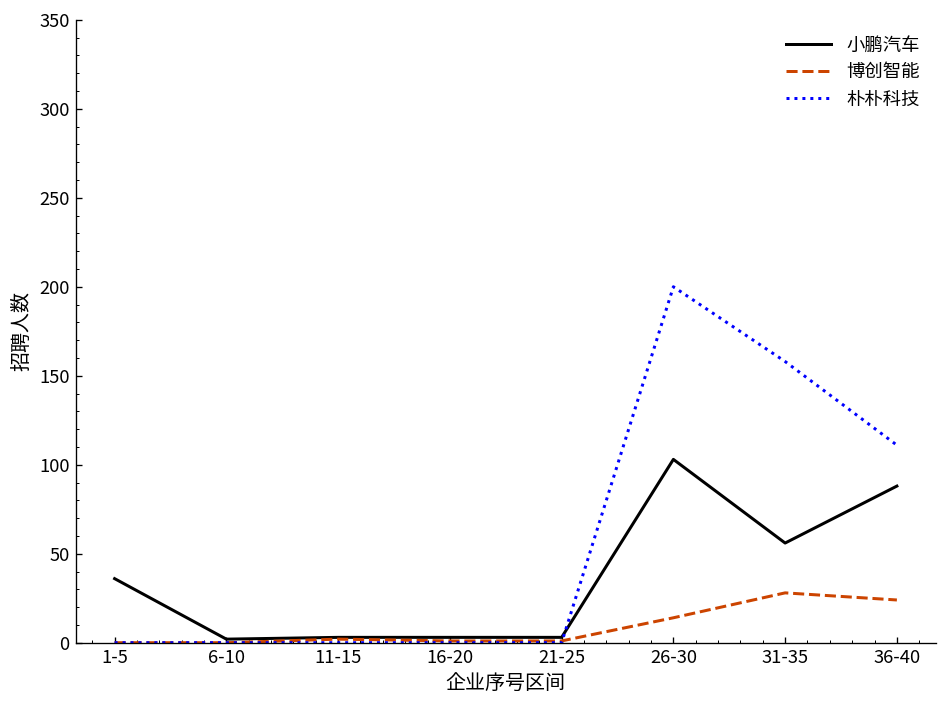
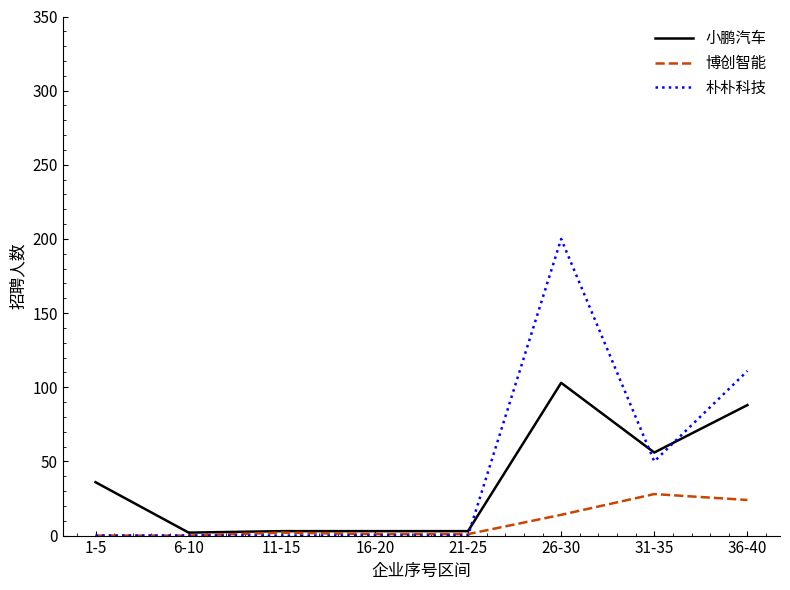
朴朴科技, 31-35: 158 -> 50
